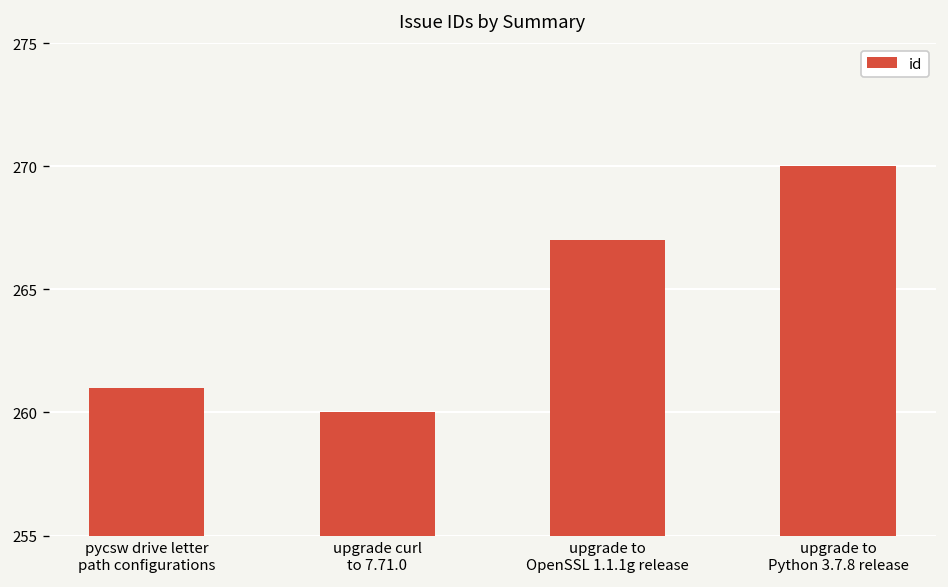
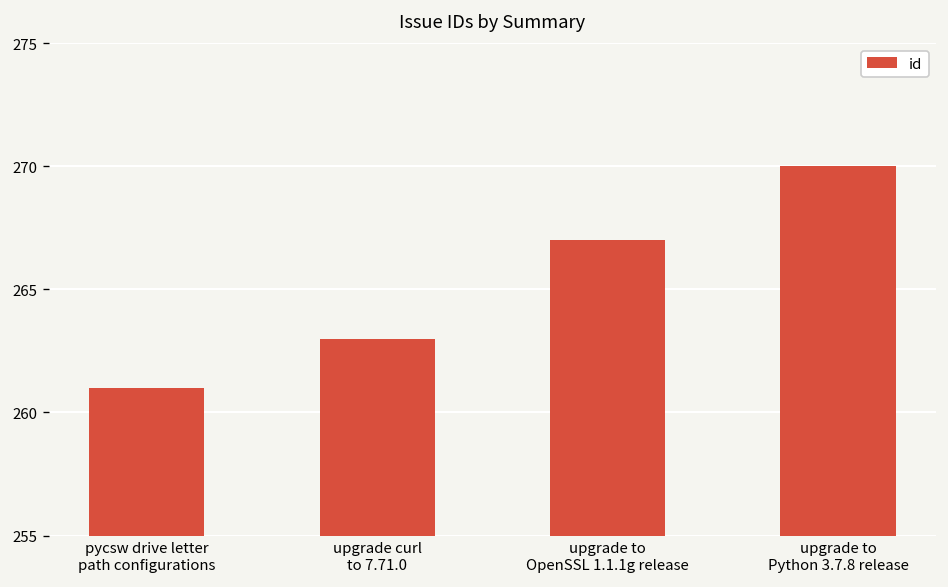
upgrade curl to 7.71.0: 260 -> 263
